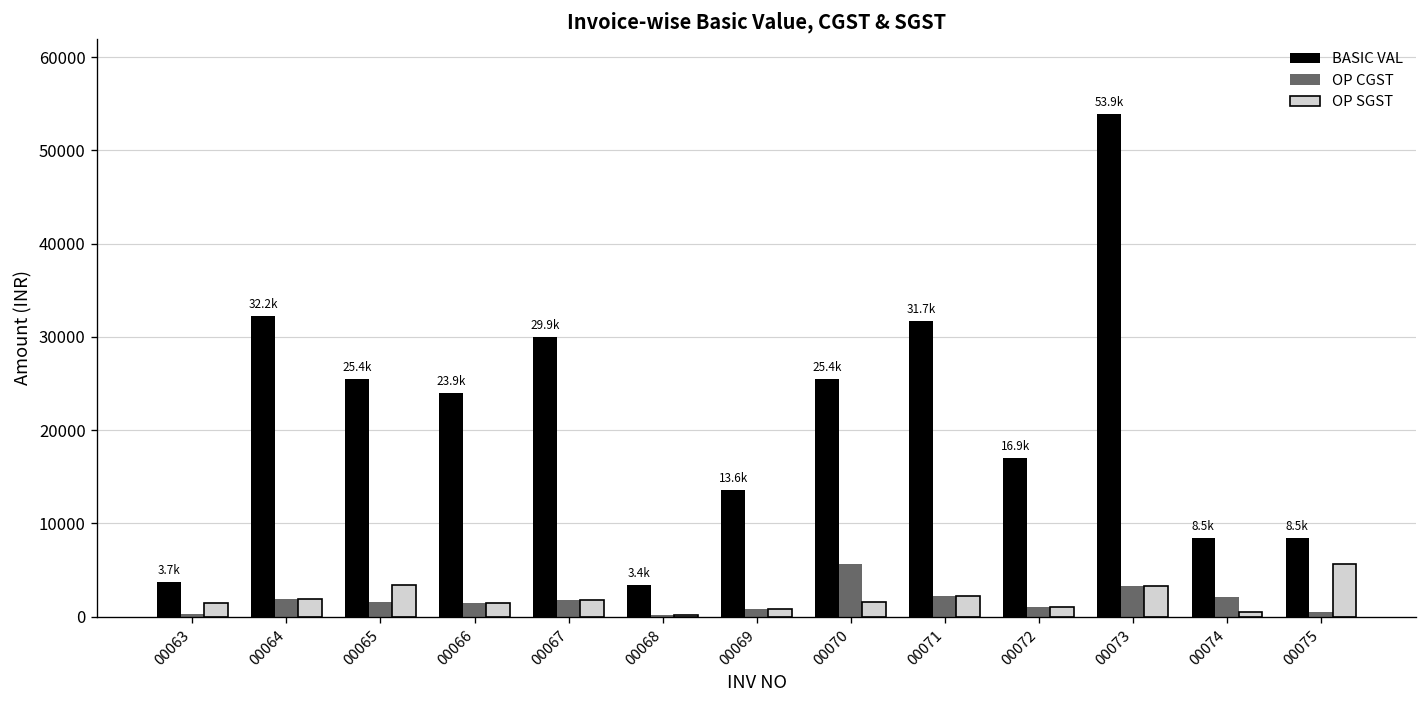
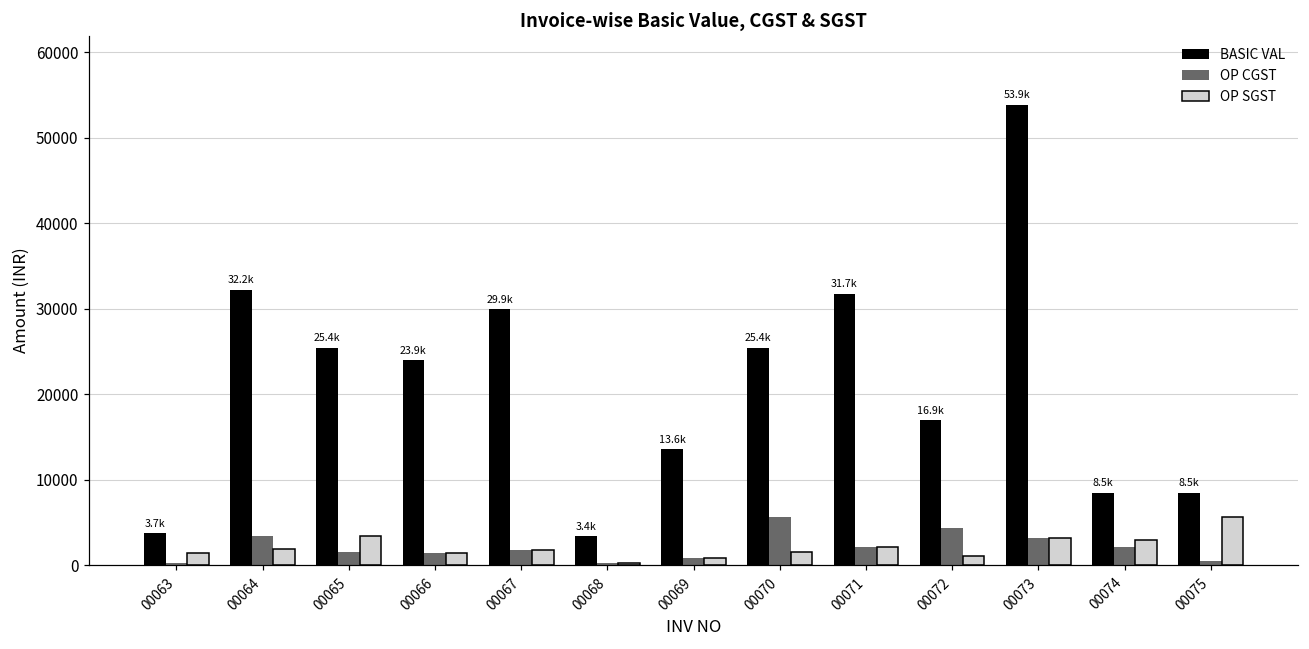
OP CGST, 00064: 2000 -> 3000
OP CGST, 00072: 1000 -> 4000
OP SGST, 00074: 1000 -> 3000
